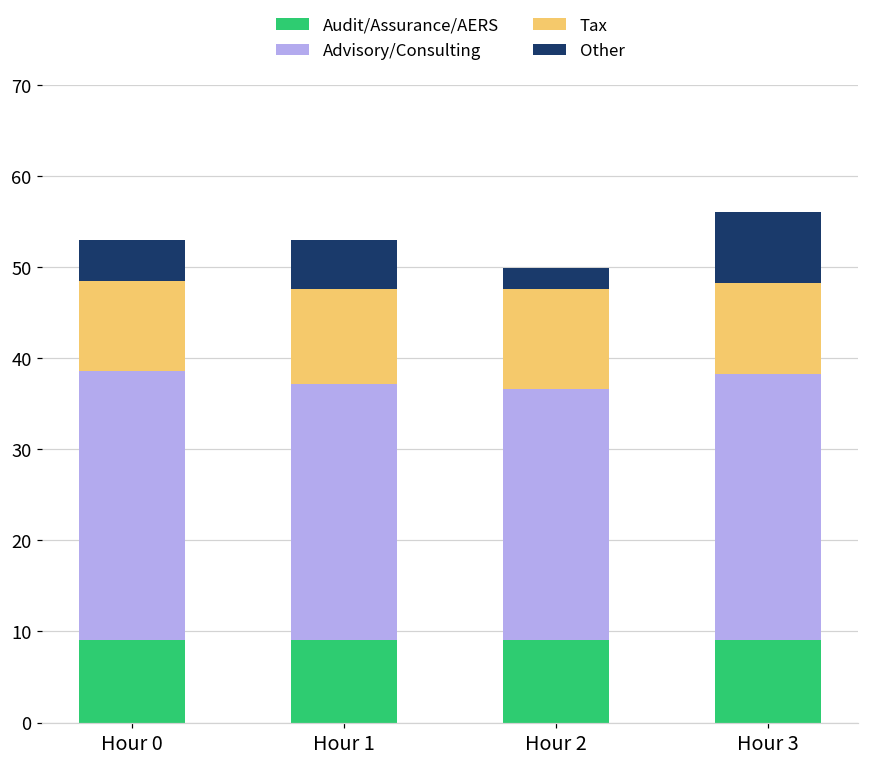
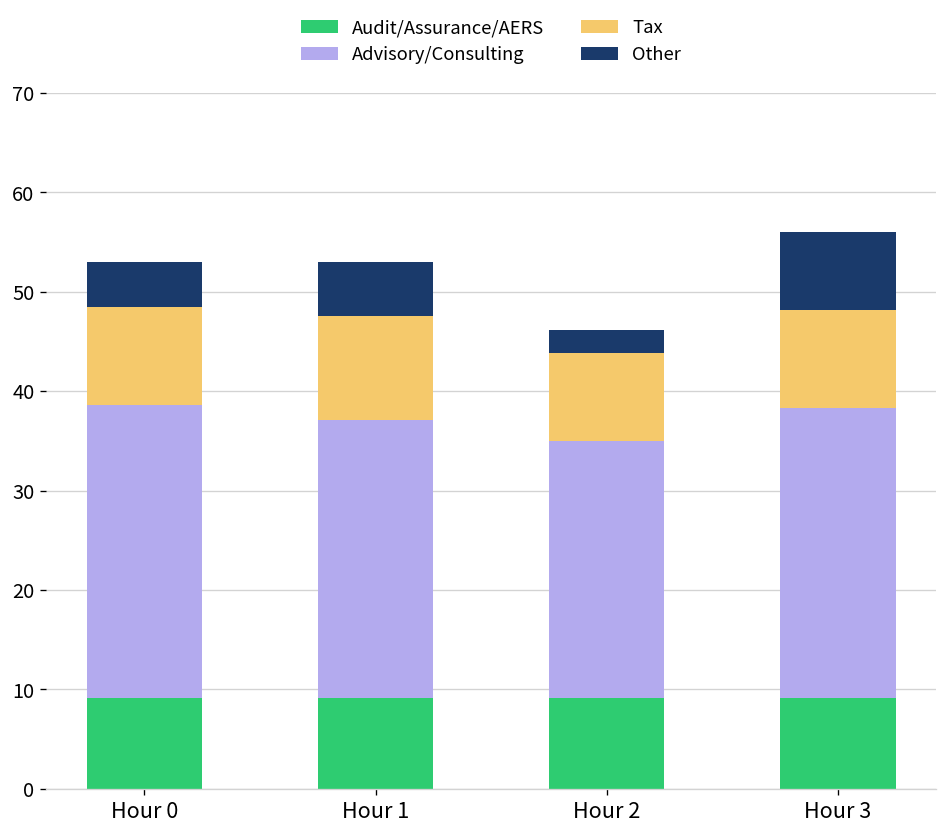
Advisory/Consulting, Hour 2: 28 -> 26
Tax, Hour 2: 11 -> 9
